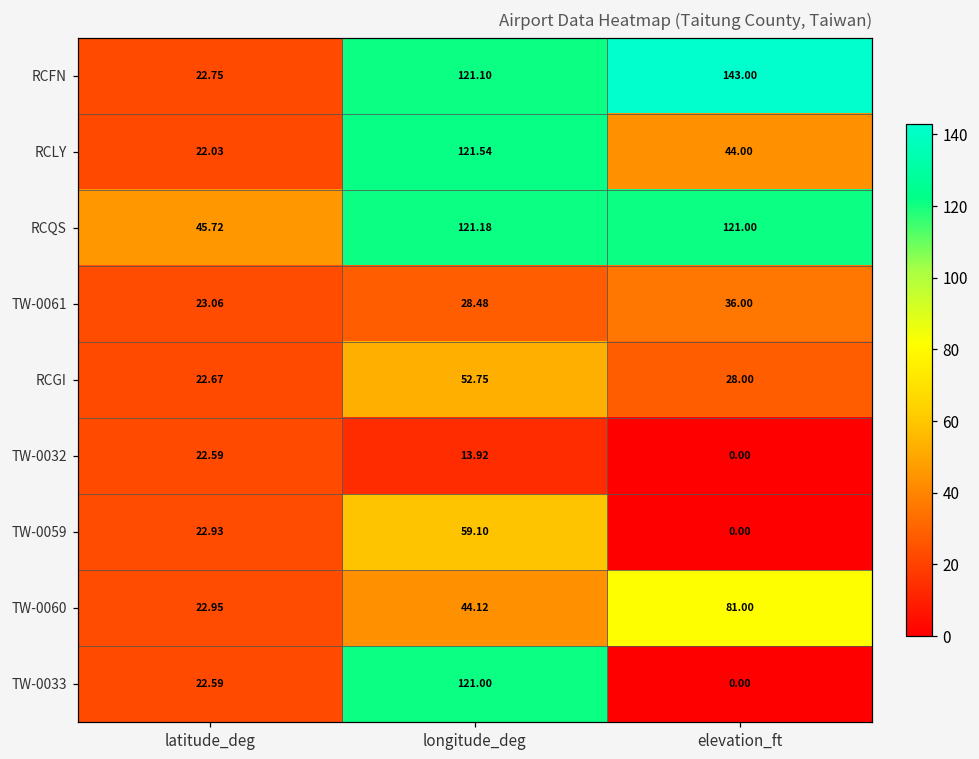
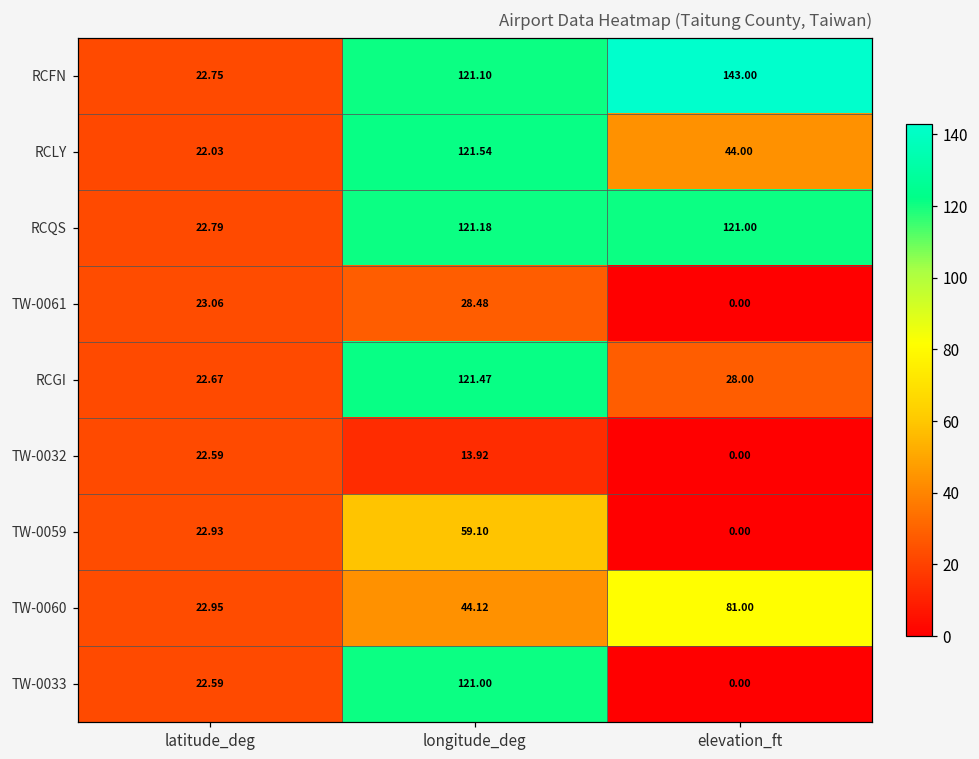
RCQS, latitude_deg: 45.72 -> 22.79
TW-0061, elevation_ft: 36.00 -> 0.00
RCGI, longitude_deg: 52.75 -> 121.47
